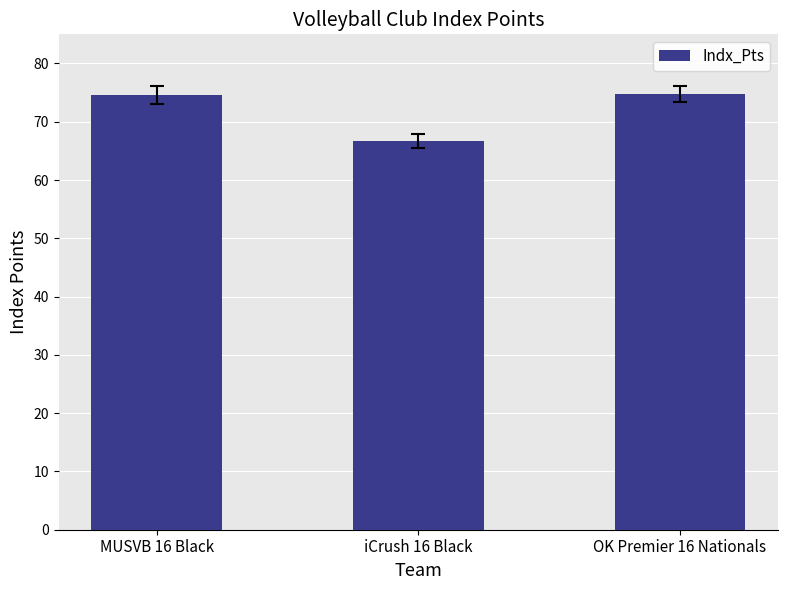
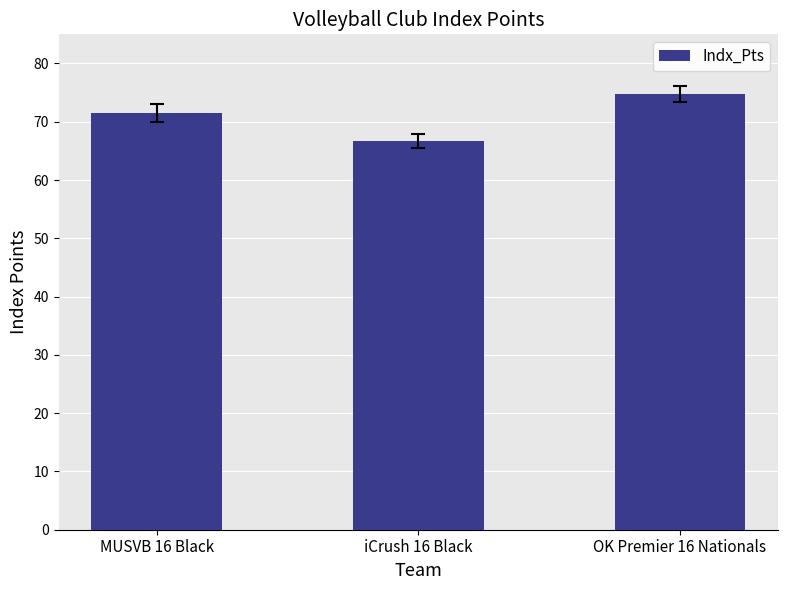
Indx_Pts, MUSVB 16 Black: 75 -> 72
